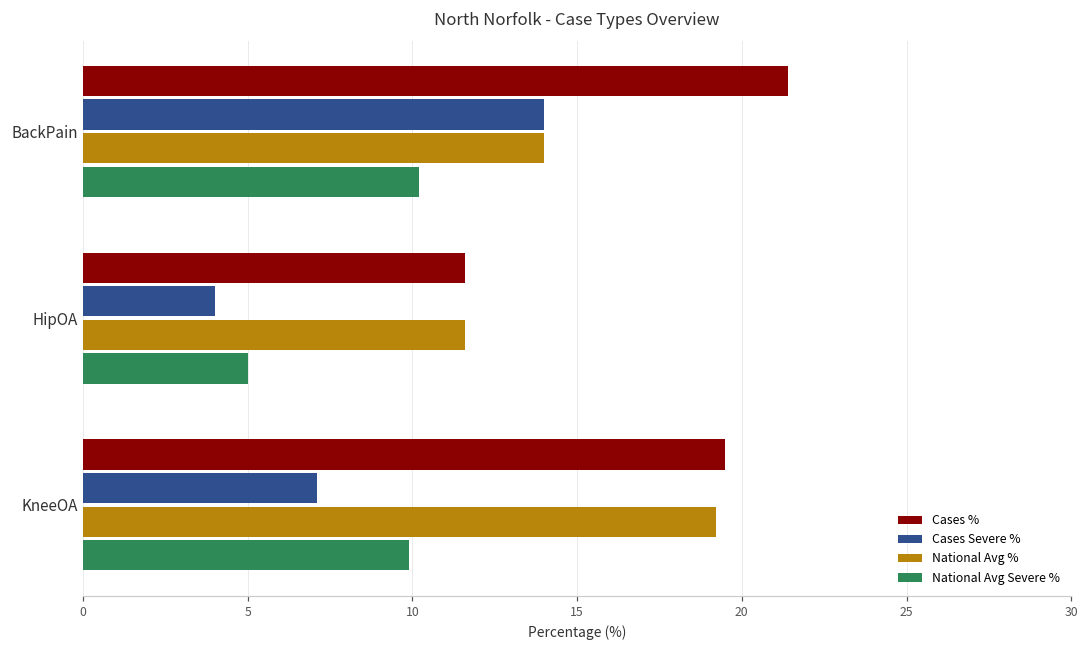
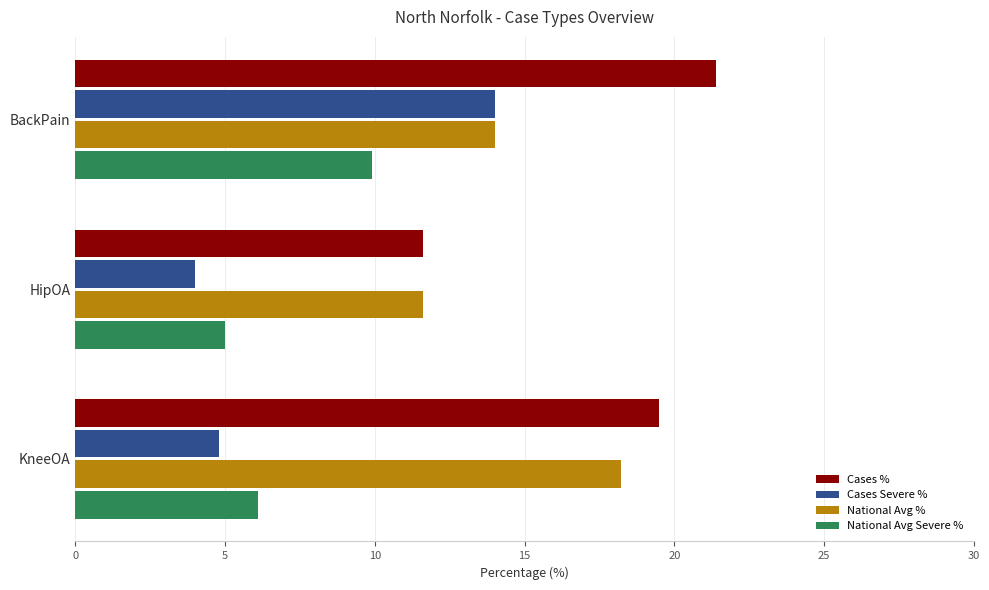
National Avg Severe %, BackPain: 10.2 -> 9.9
Cases Severe %, KneeOA: 7.1 -> 4.8
National Avg %, KneeOA: 19.2 -> 18.2
National Avg Severe %, KneeOA: 9.9 -> 6.1
